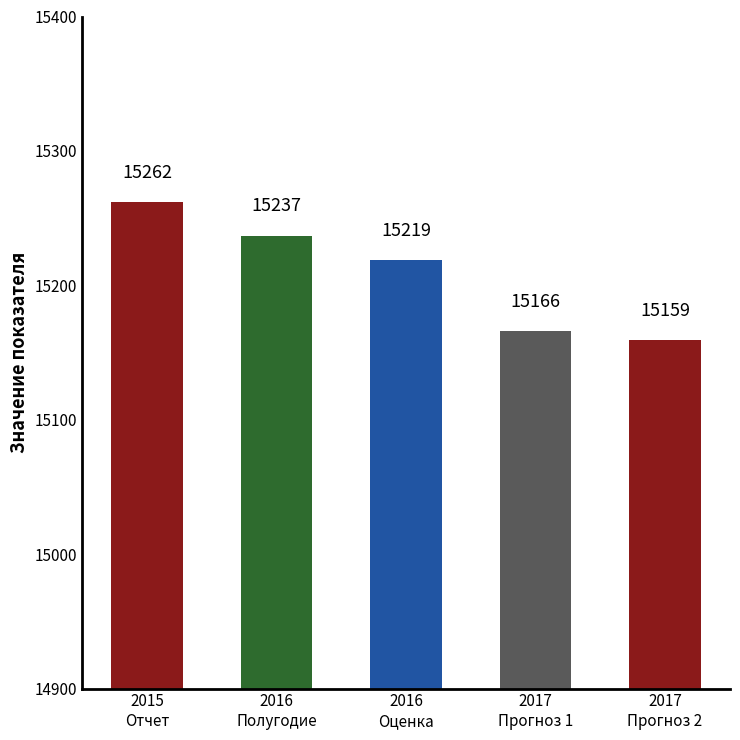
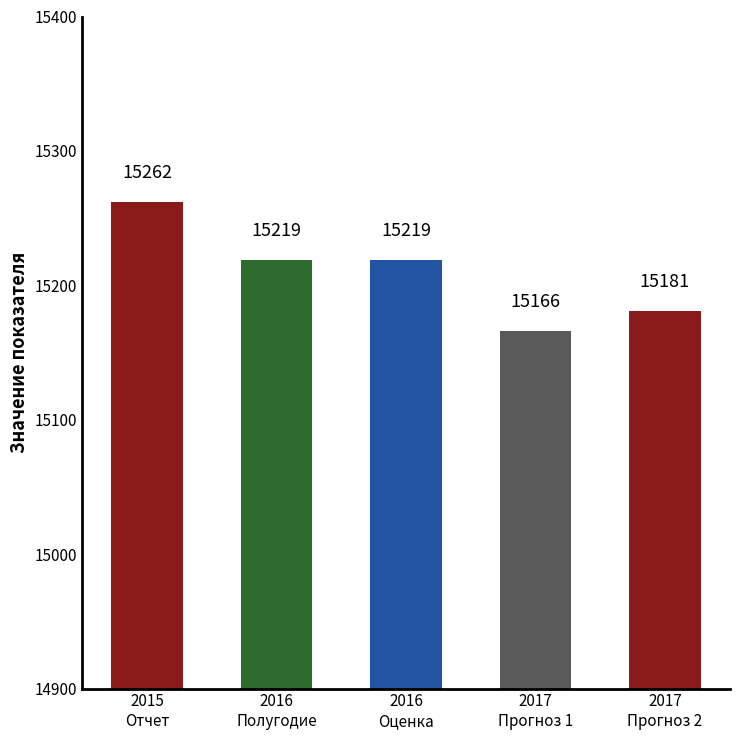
2016 Полугодие: 15237 -> 15219
2017 Прогноз 2: 15159 -> 15181
